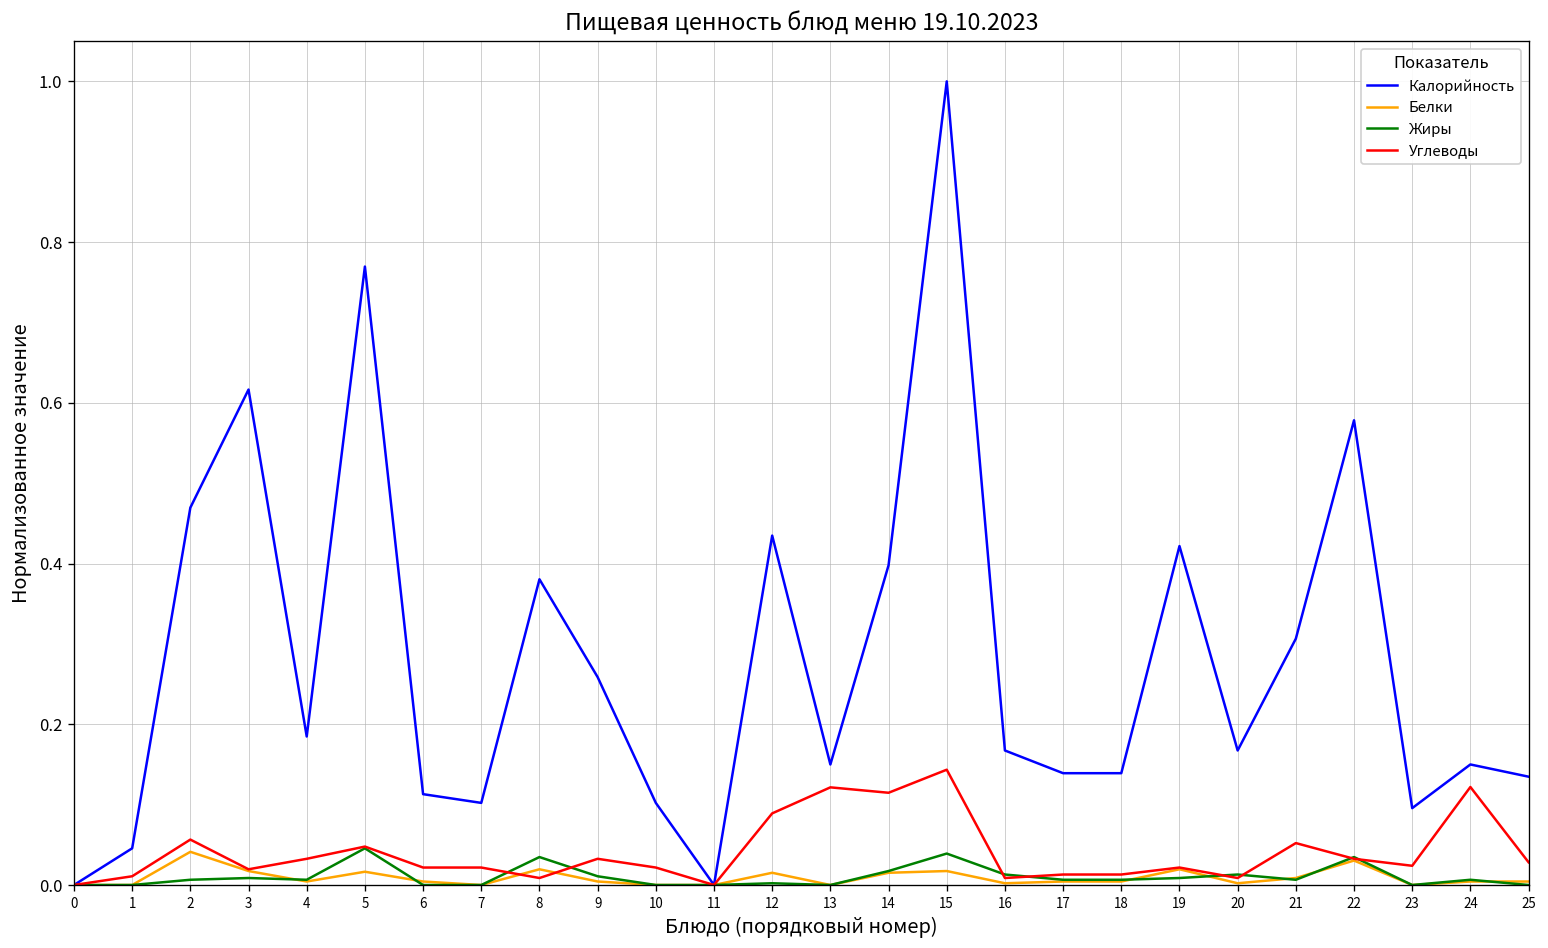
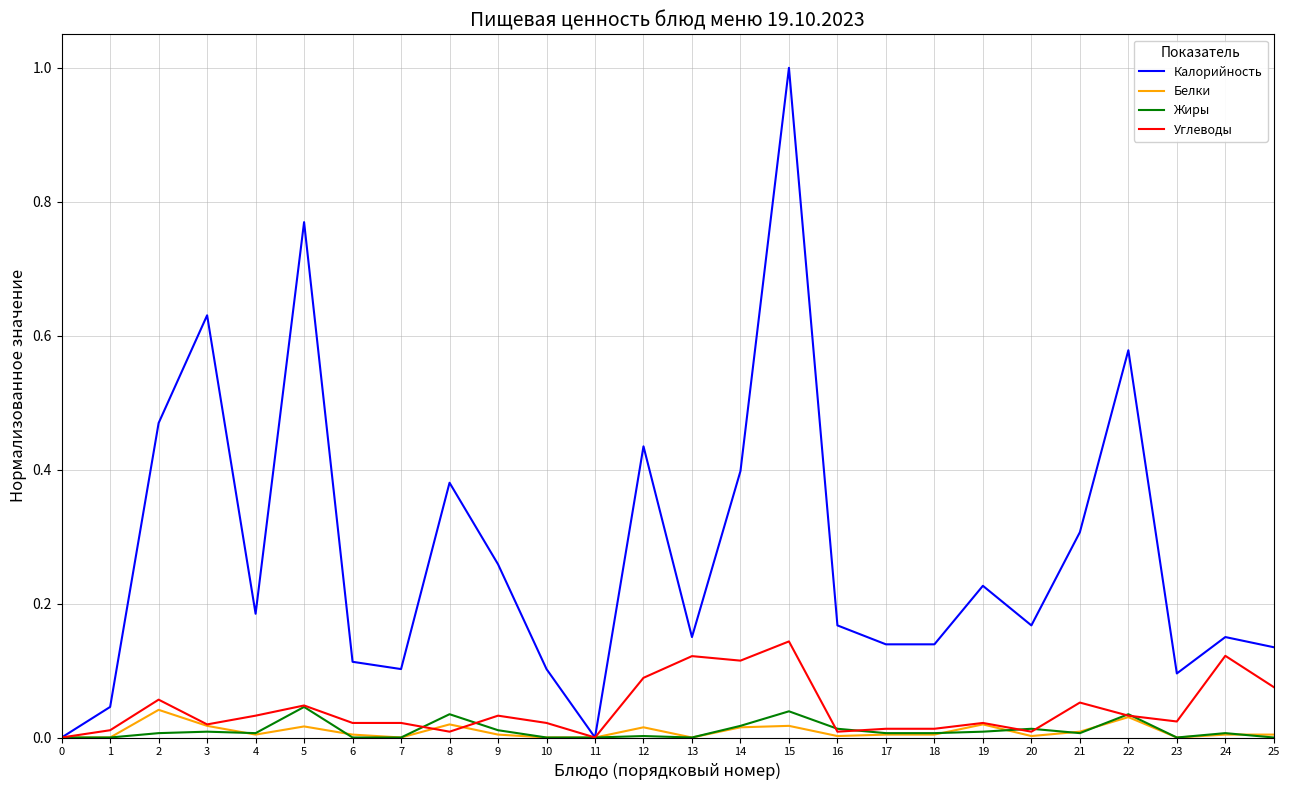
Калорийность, 3: 0.62 -> 0.63
Калорийность, 19: 0.42 -> 0.23
Углеводы, 25: 0.03 -> 0.08
